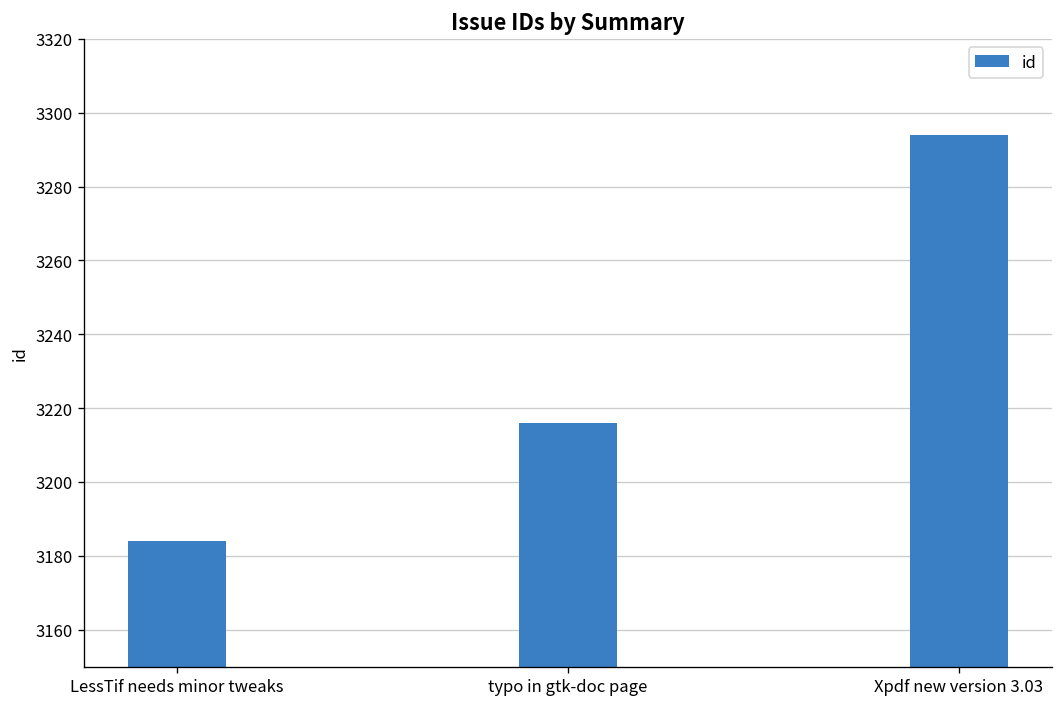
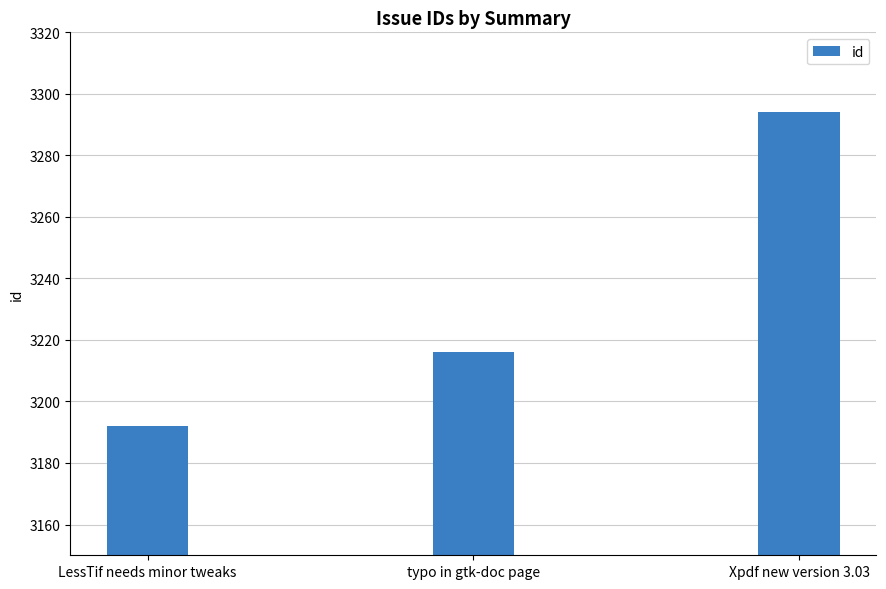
LessTif needs minor tweaks: 3184 -> 3192
